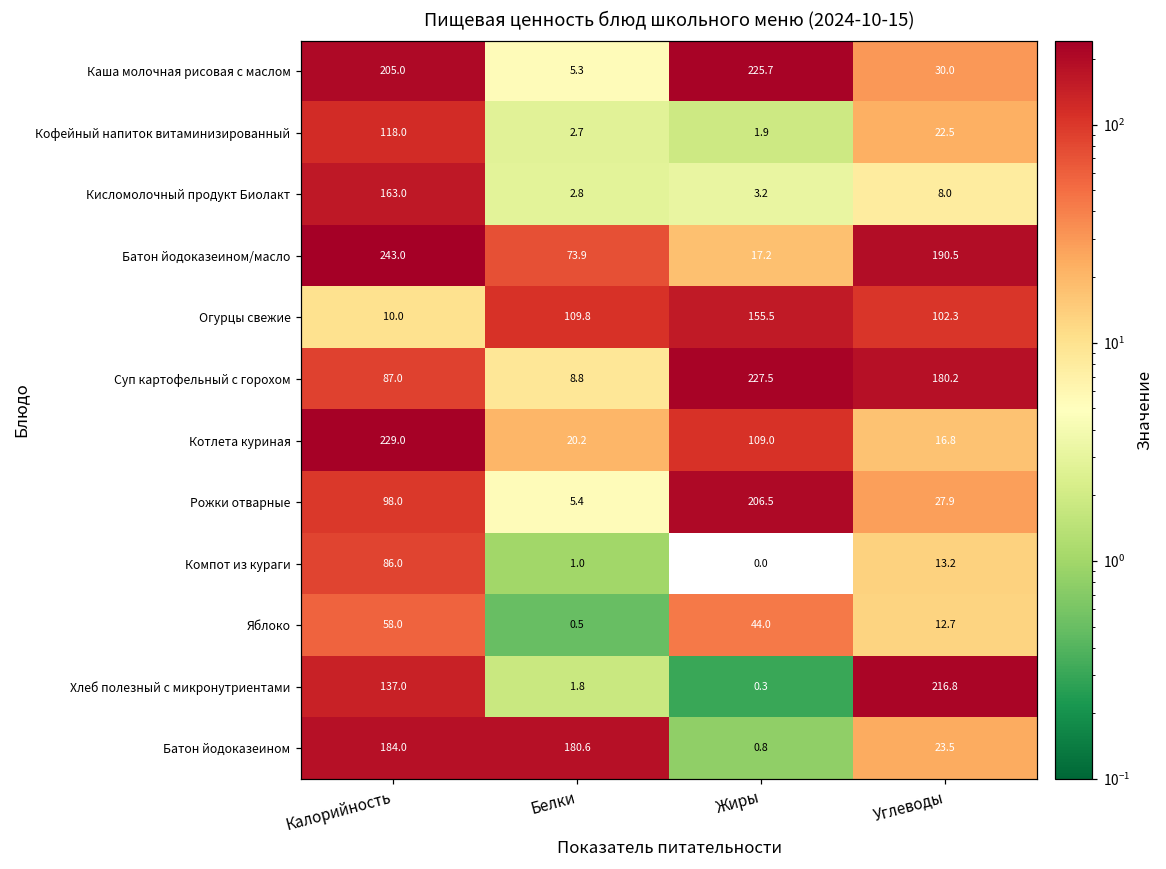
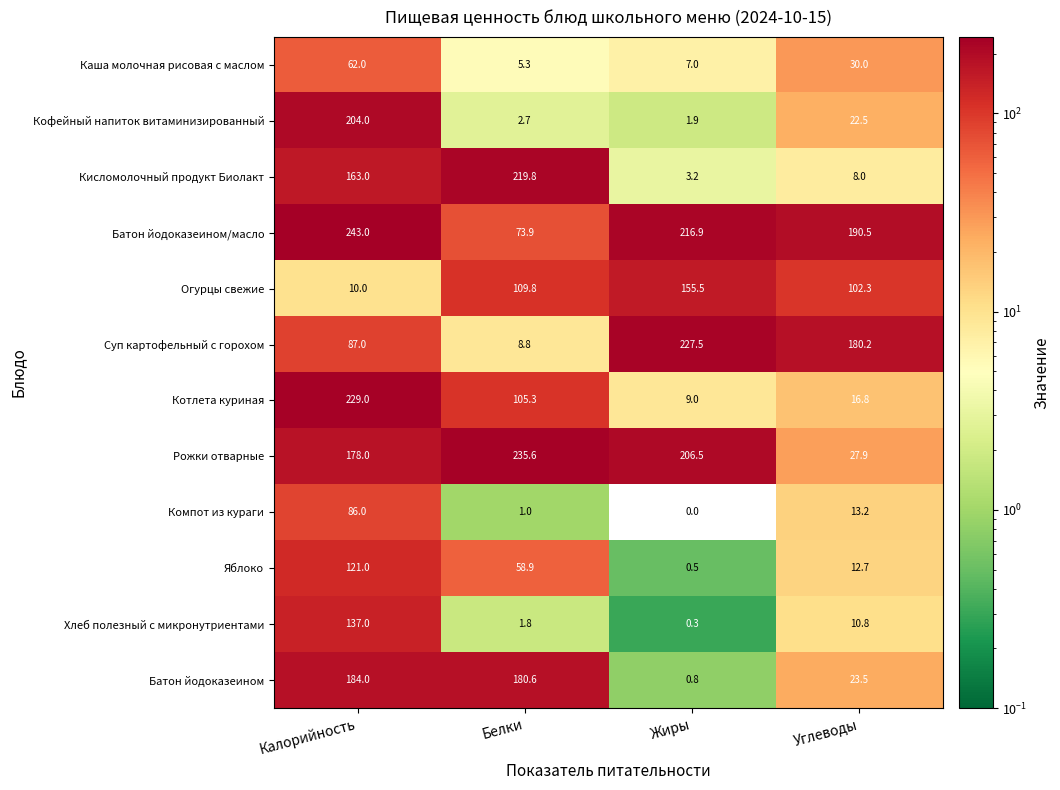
Каша молочная рисовая с маслом, Калорийность: 205.0 -> 62.0
Каша молочная рисовая с маслом, Жиры: 225.7 -> 7.0
Кофейный напиток витаминизированный, Калорийность: 118.0 -> 204.0
Кисломолочный продукт Биолакт, Белки: 2.8 -> 219.8
Батон йодоказеином/масло, Жиры: 17.2 -> 216.9
Котлета куриная, Белки: 20.2 -> 105.3
Котлета куриная, Жиры: 109.0 -> 9.0
Рожки отварные, Калорийность: 98.0 -> 178.0
Рожки отварные, Белки: 5.4 -> 235.6
Яблоко, Калорийность: 58.0 -> 121.0
Яблоко, Белки: 0.5 -> 58.9
Яблоко, Жиры: 44.0 -> 0.5
Хлеб полезный с микронутриентами, Углеводы: 216.8 -> 10.8
